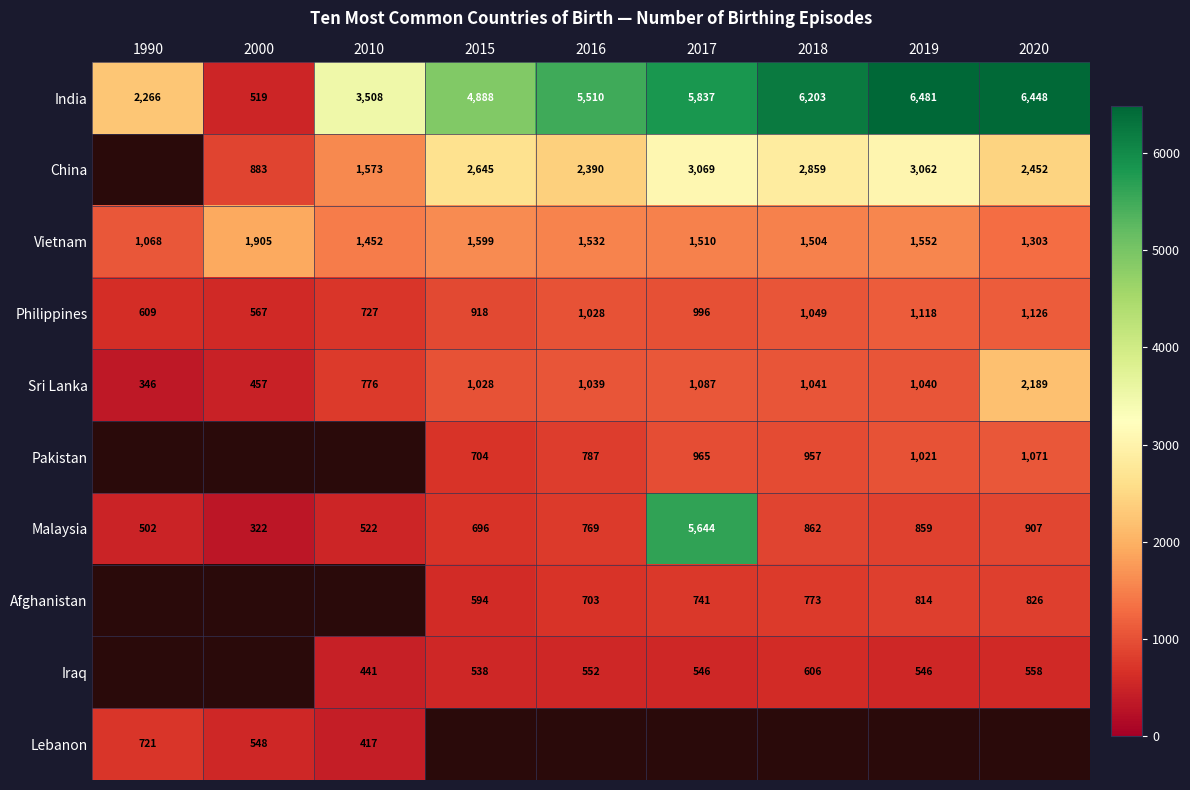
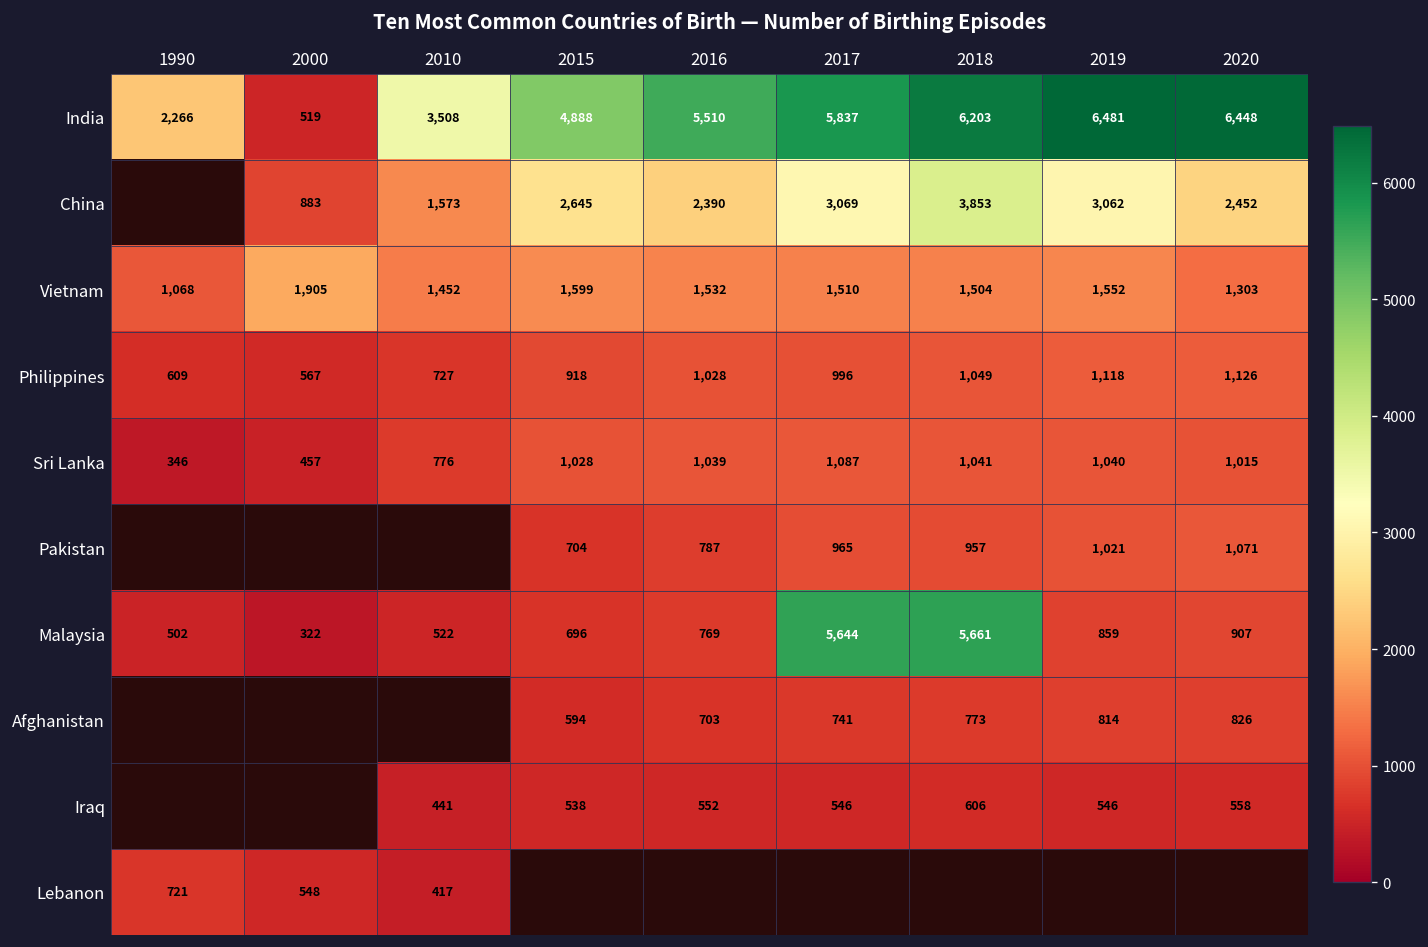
China, 2018: 2,859 -> 3,853
Sri Lanka, 2020: 2,189 -> 1,015
Malaysia, 2018: 862 -> 5,661
